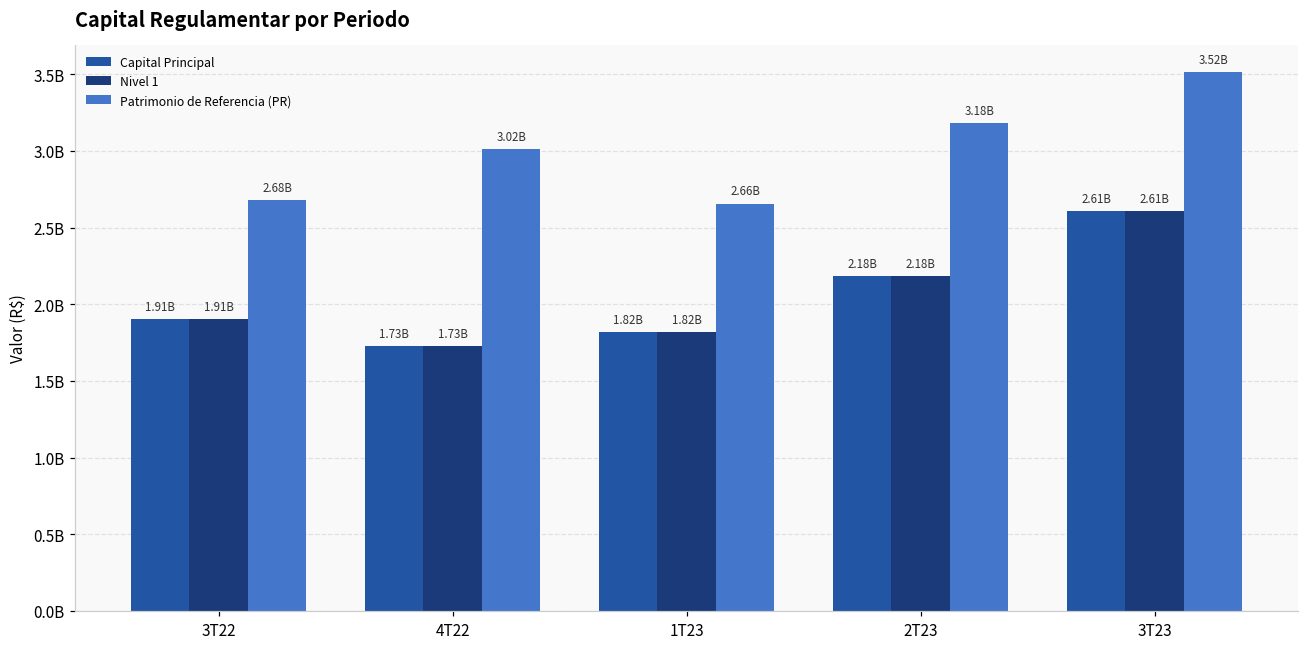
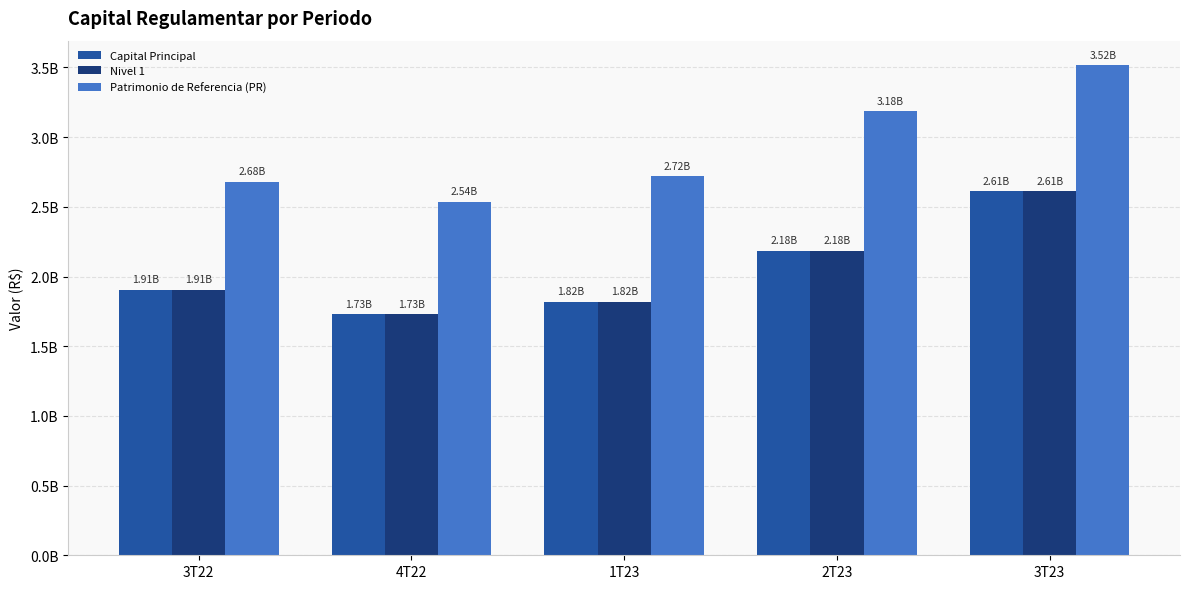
Patrimonio de Referencia (PR), 4T22: 3.02B -> 2.54B
Patrimonio de Referencia (PR), 1T23: 2.66B -> 2.72B
